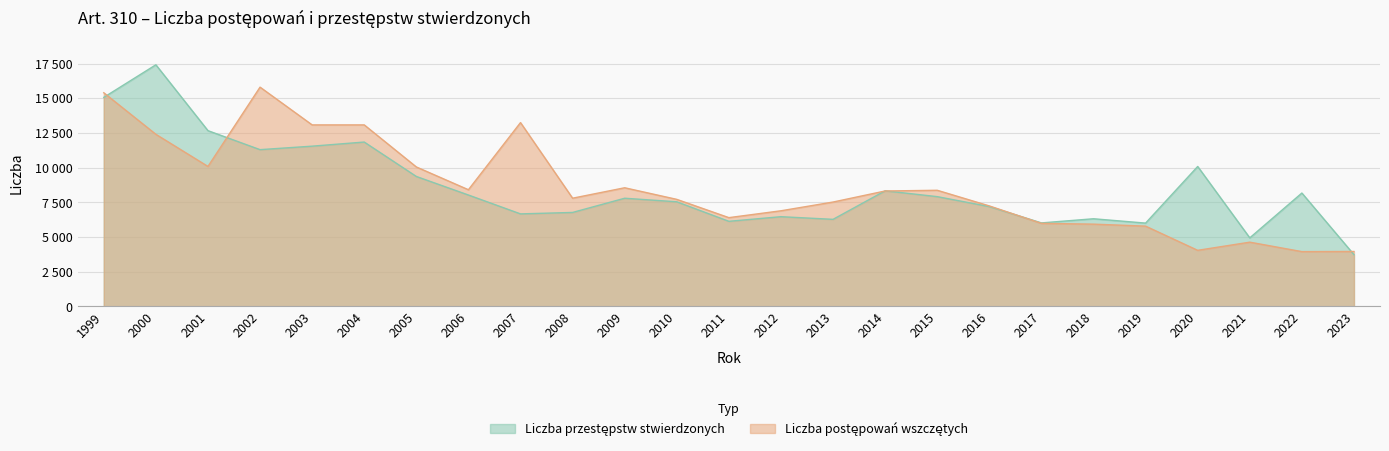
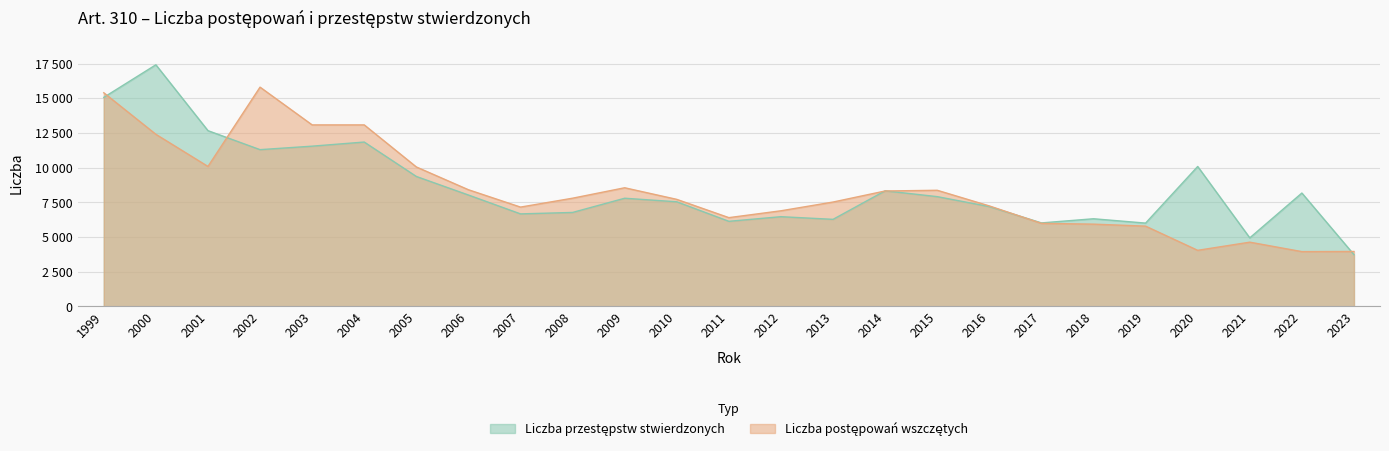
Liczba postępowań wszczętych, 2007: 13300 -> 7200
